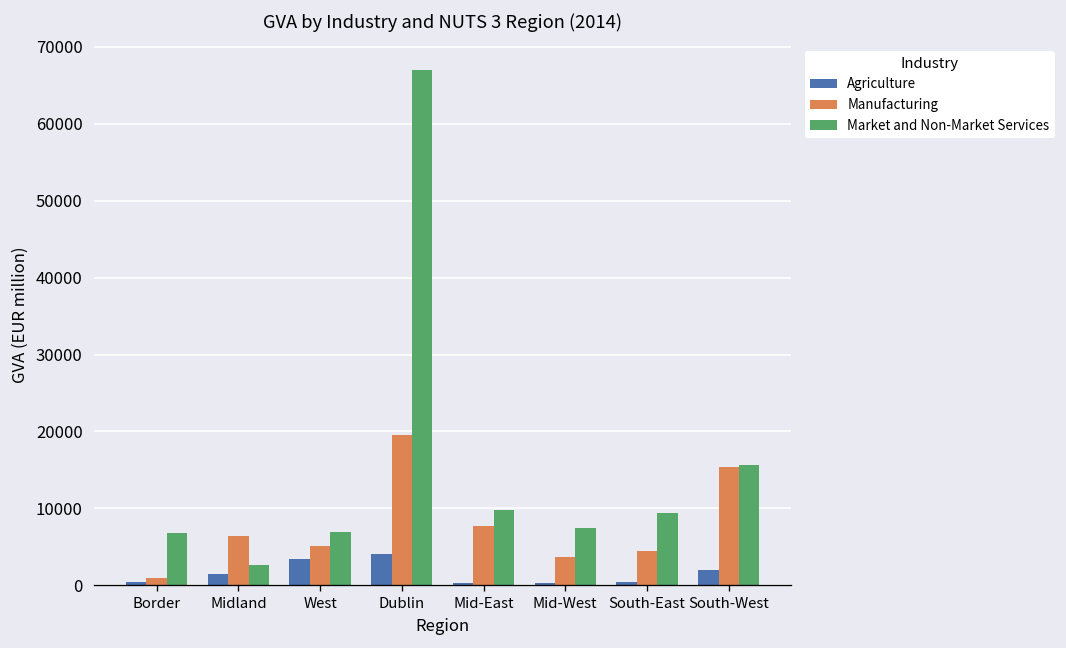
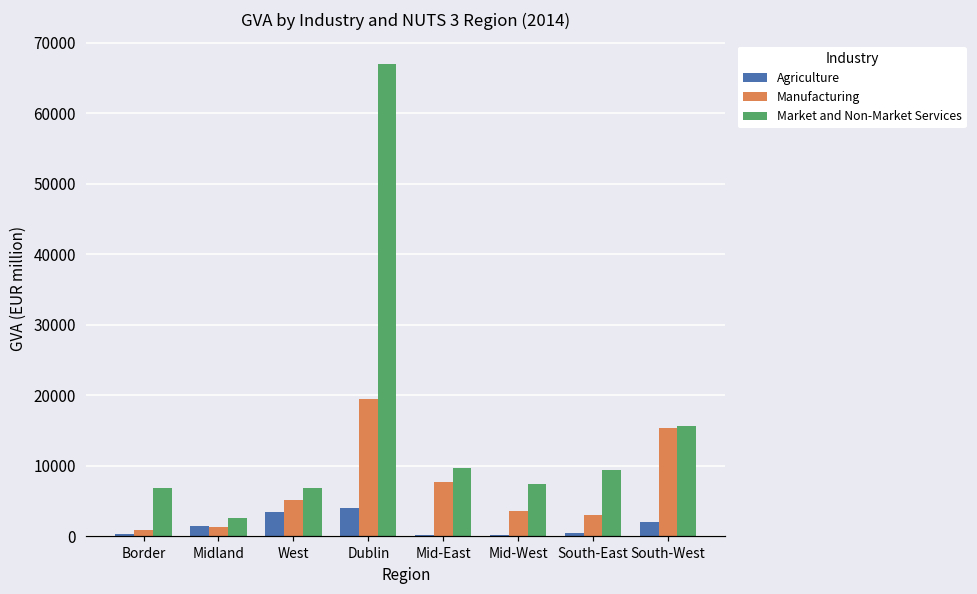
Manufacturing, Midland: 6000 -> 1000
Manufacturing, South-East: 5000 -> 3000
